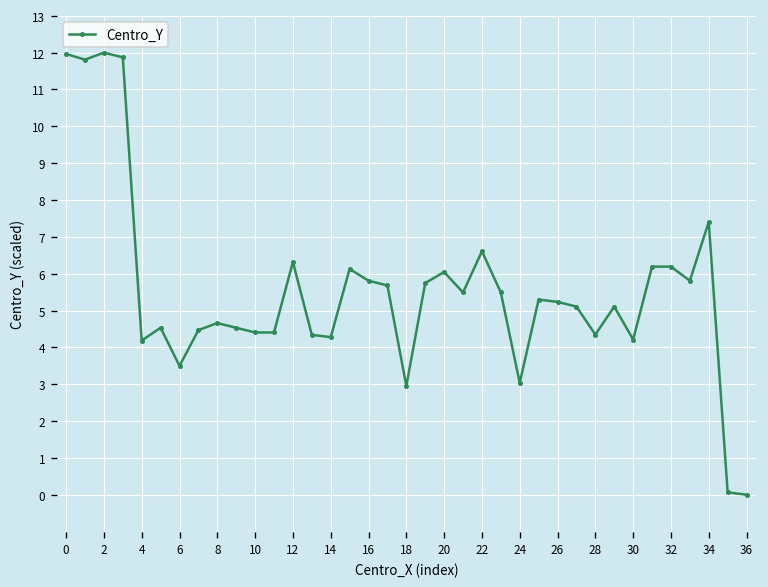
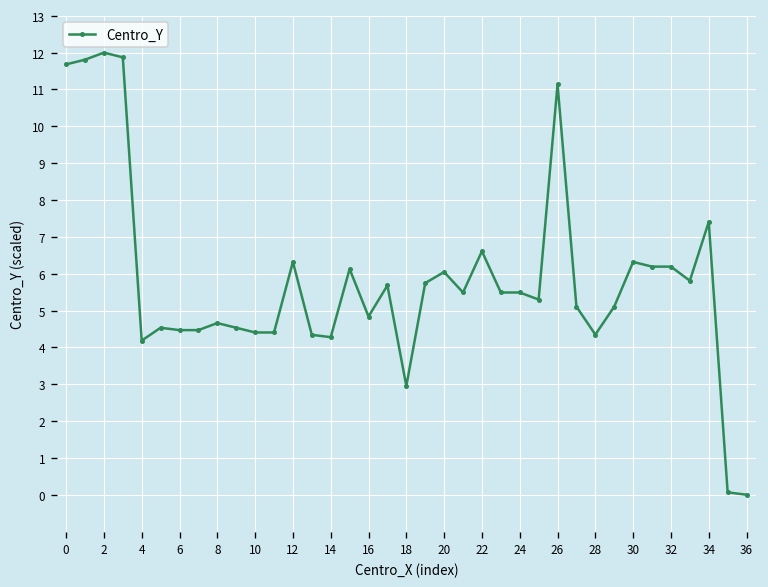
0: 12.0 -> 11.7
6: 3.5 -> 4.5
16: 5.8 -> 4.8
24: 3.0 -> 5.5
26: 5.2 -> 11.1
30: 4.2 -> 6.3
